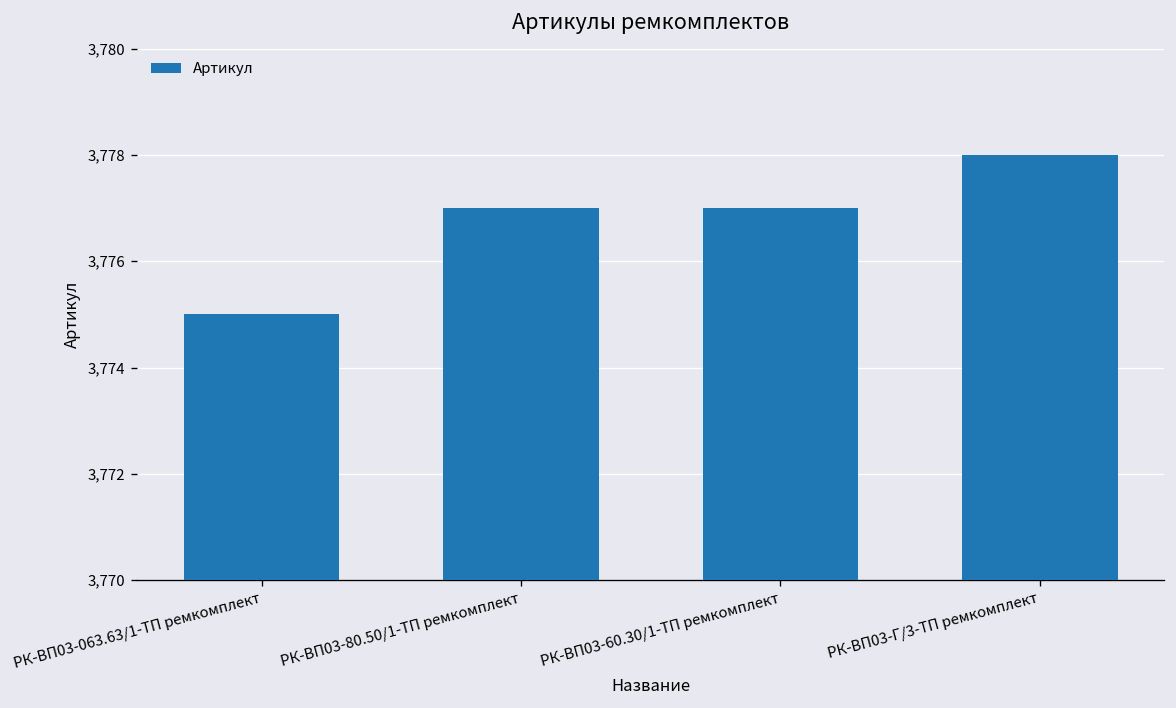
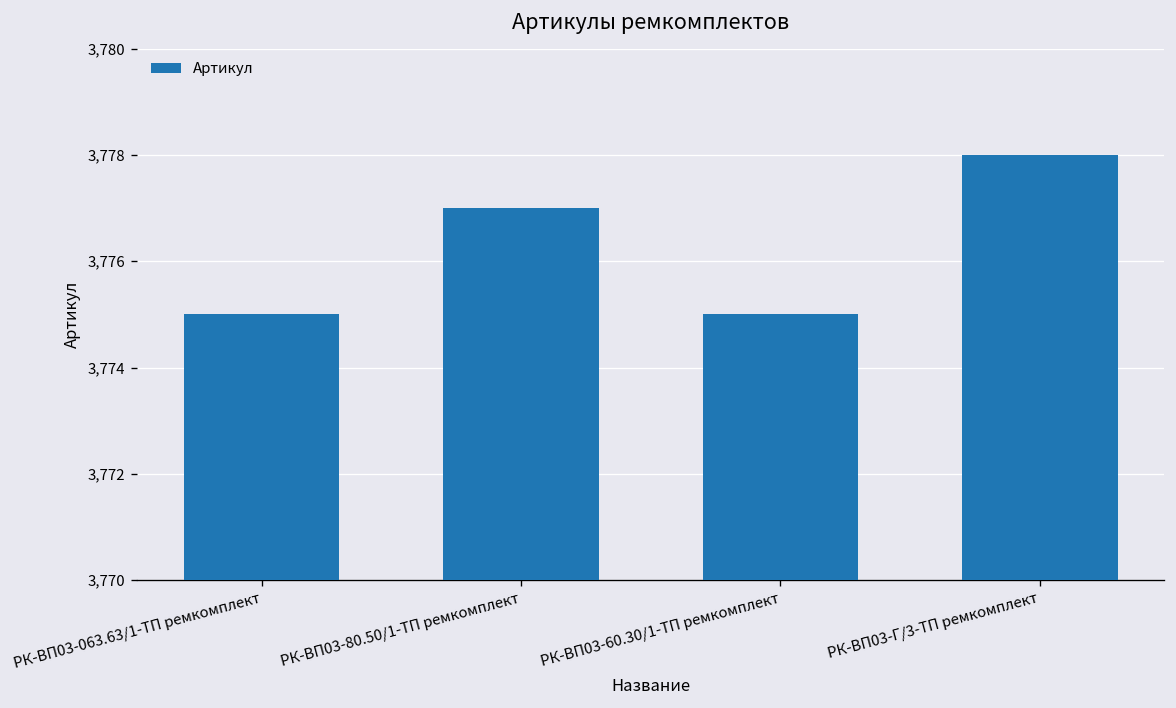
РК-ВП03-60.30/1-ТП ремкомплект: 3,777 -> 3,775
